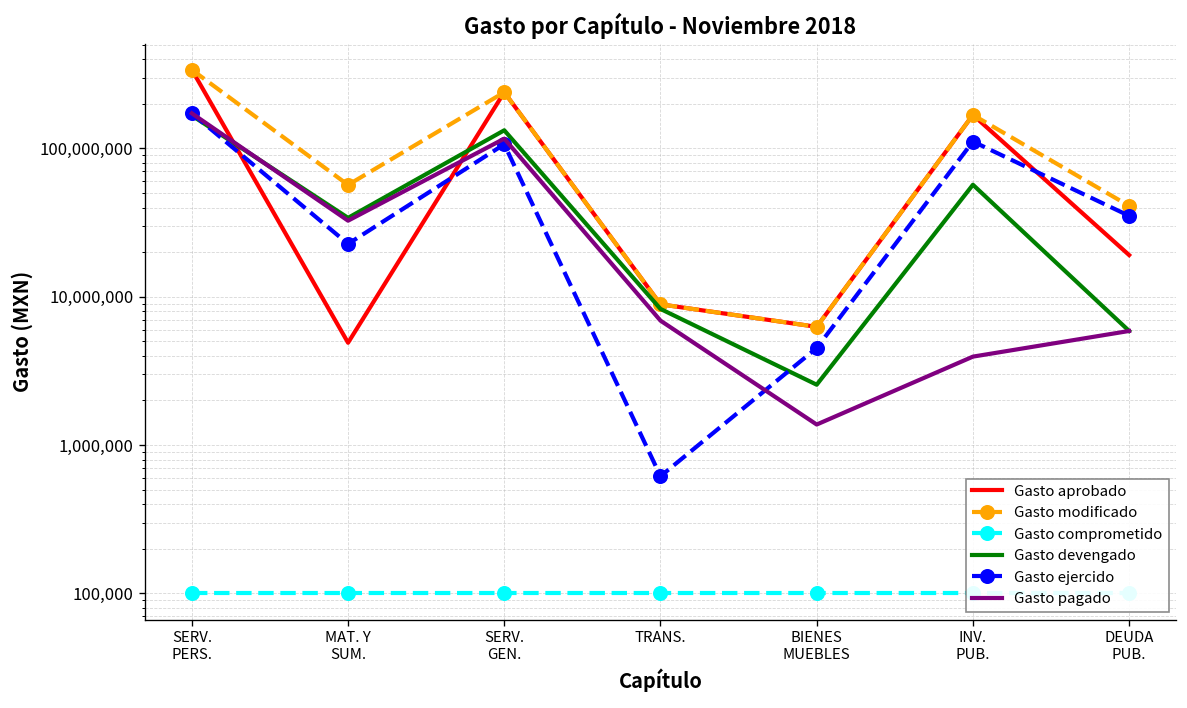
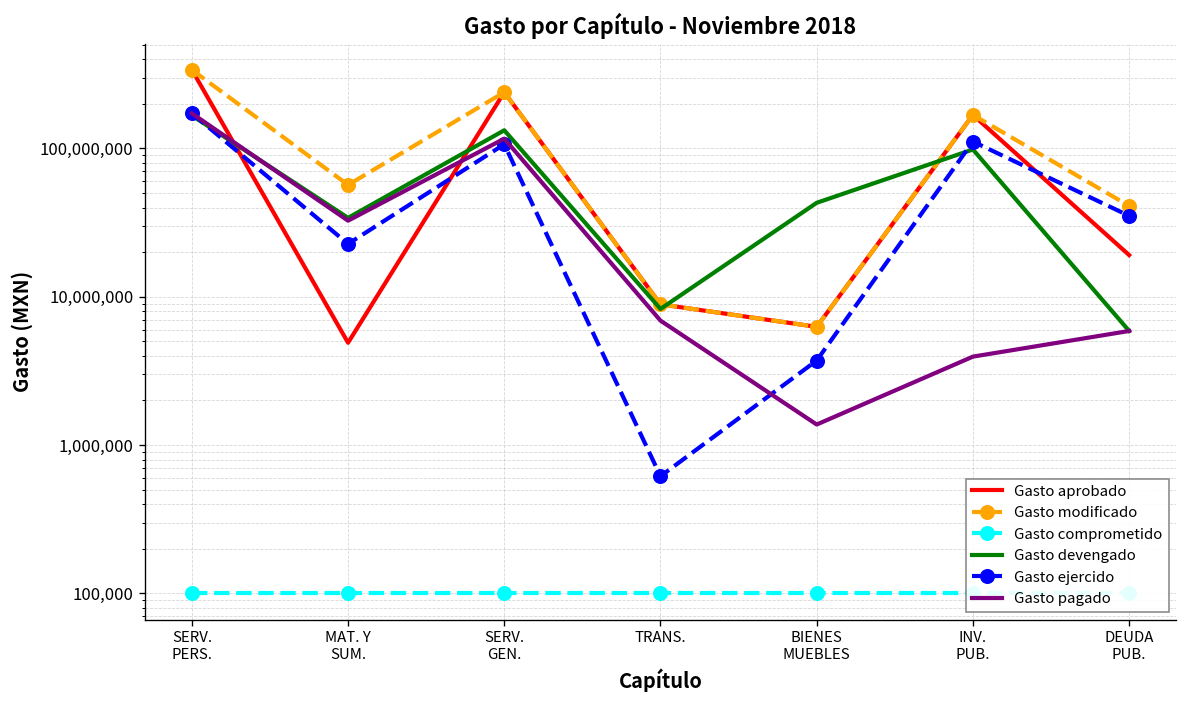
Gasto devengado, BIENES MUEBLES: 2,600,000 -> 43,000,000
Gasto ejercido, BIENES MUEBLES: 4,500,000 -> 3,700,000
Gasto devengado, INV. PUB.: 60,000,000 -> 100,000,000
